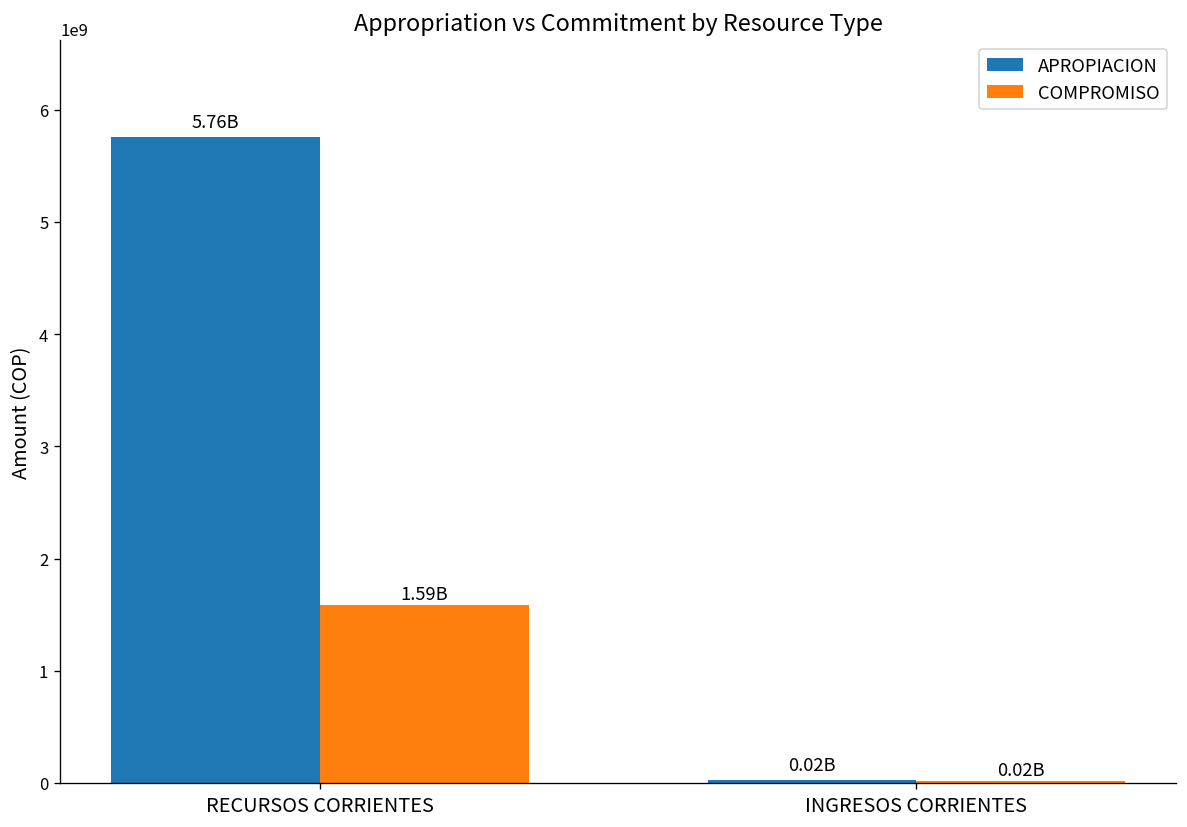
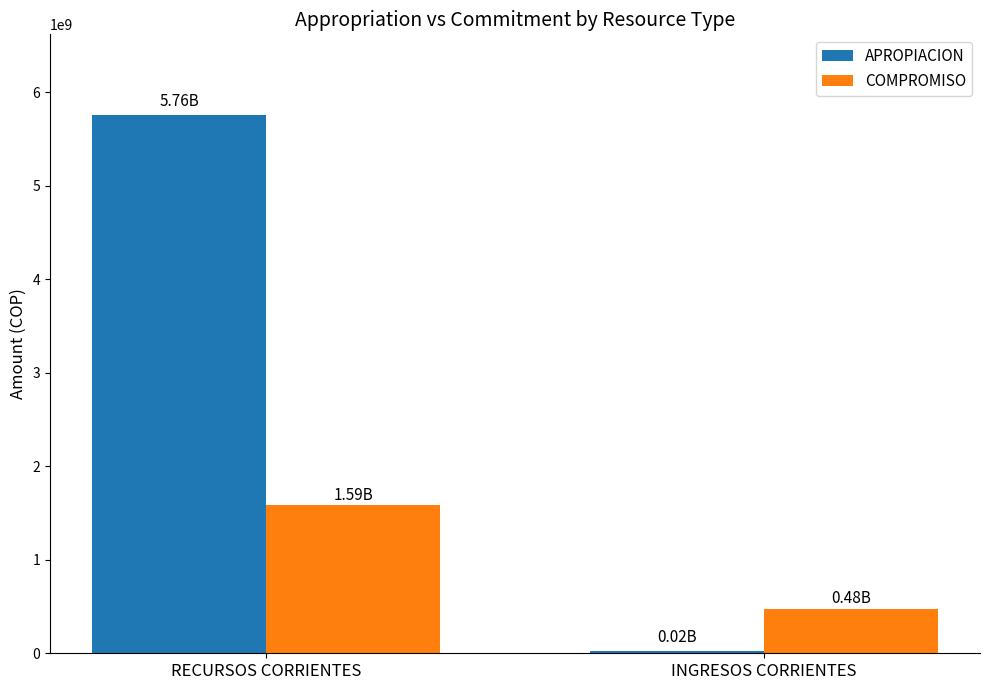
COMPROMISO, INGRESOS CORRIENTES: 0.02B -> 0.48B
